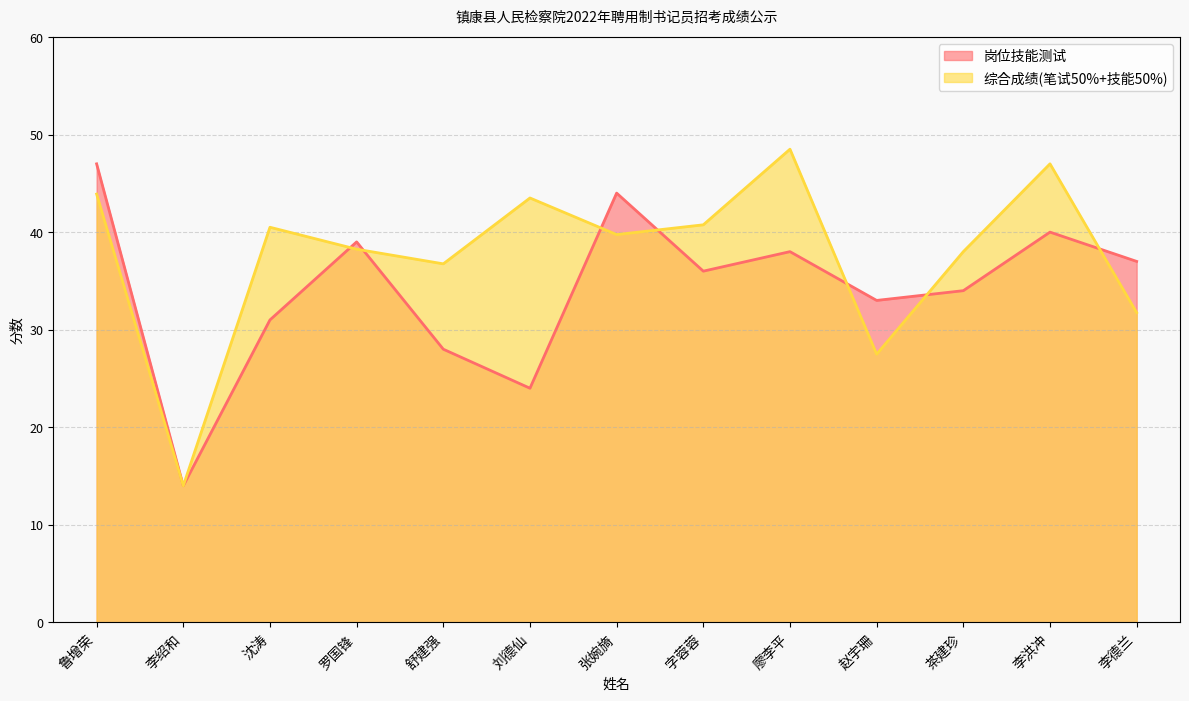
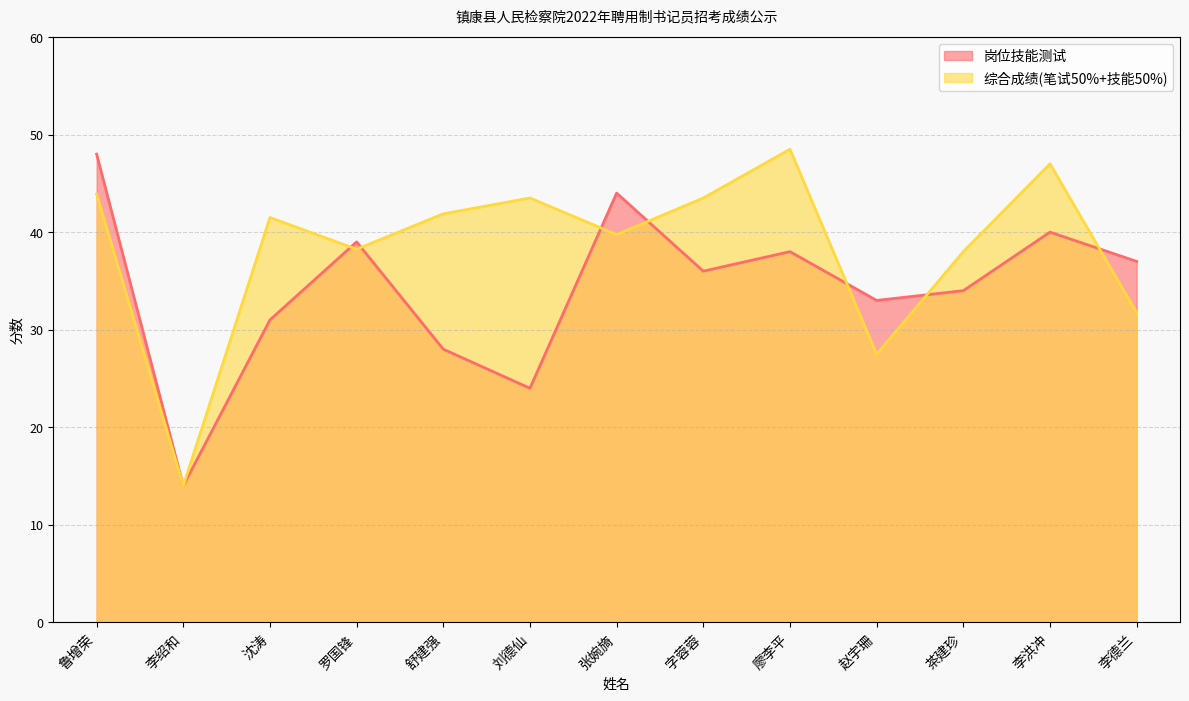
岗位技能测试, 鲁增荣: 47 -> 48
综合成绩(笔试50%+技能50%), 沈涛: 41 -> 42
综合成绩(笔试50%+技能50%), 舒建强: 37 -> 42
综合成绩(笔试50%+技能50%), 字蓉蓉: 41 -> 44
